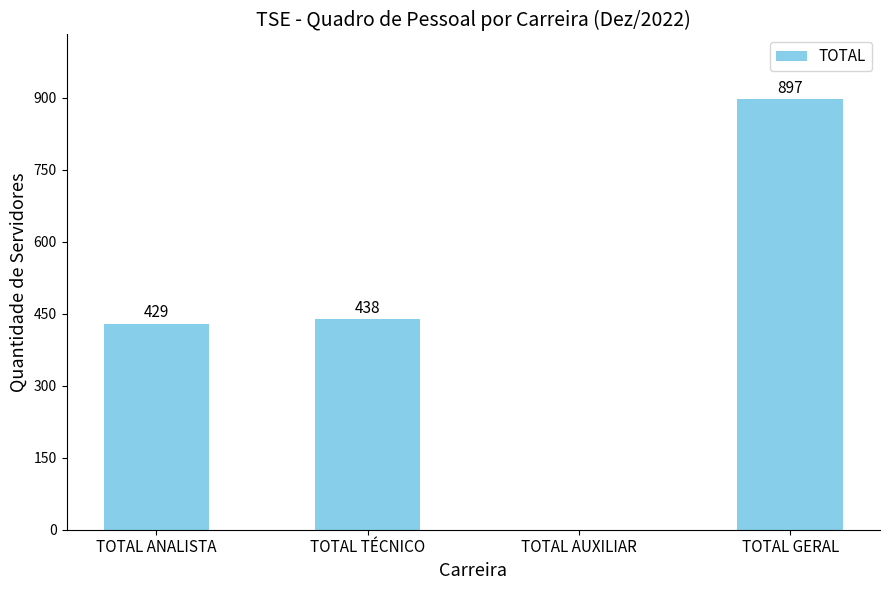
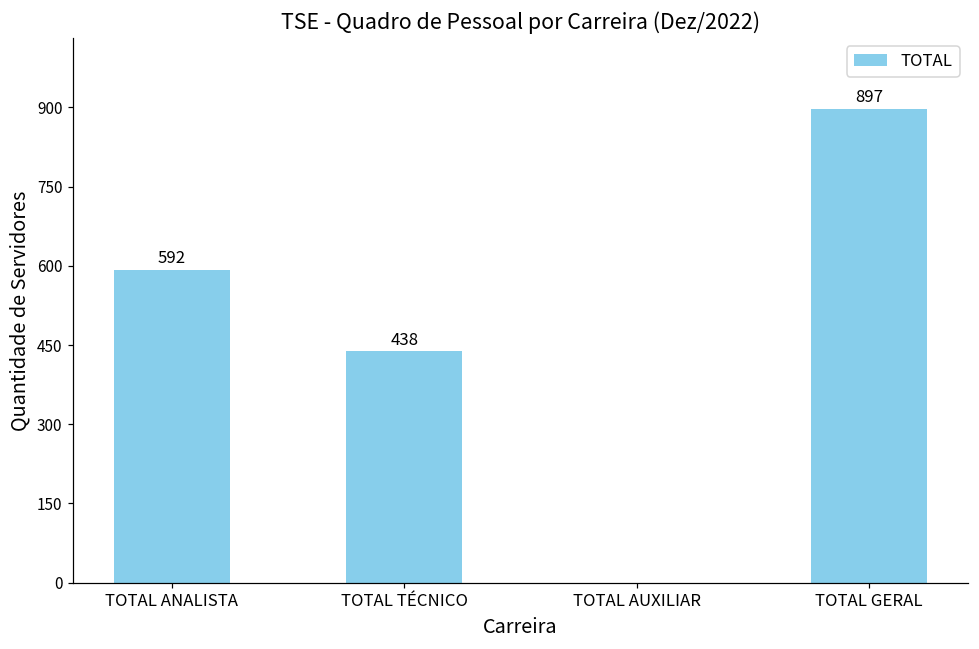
TOTAL ANALISTA: 429 -> 592
